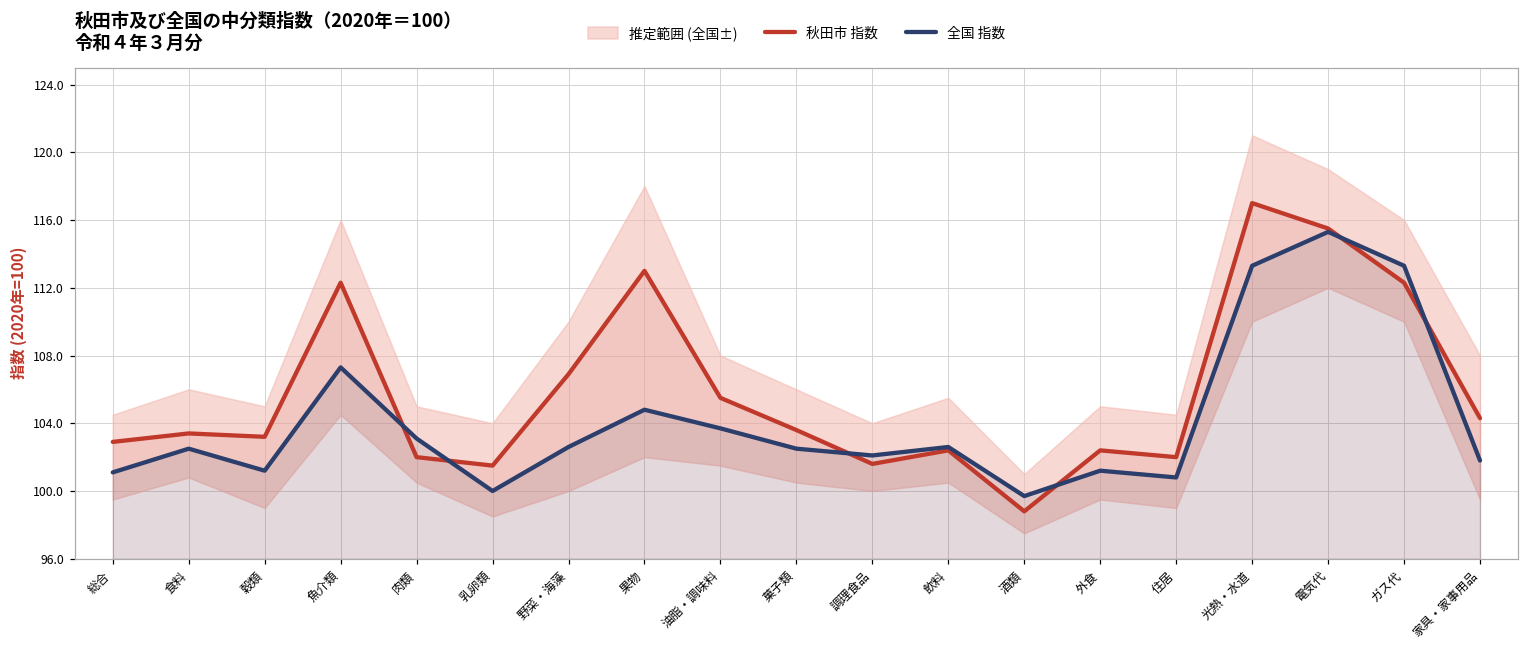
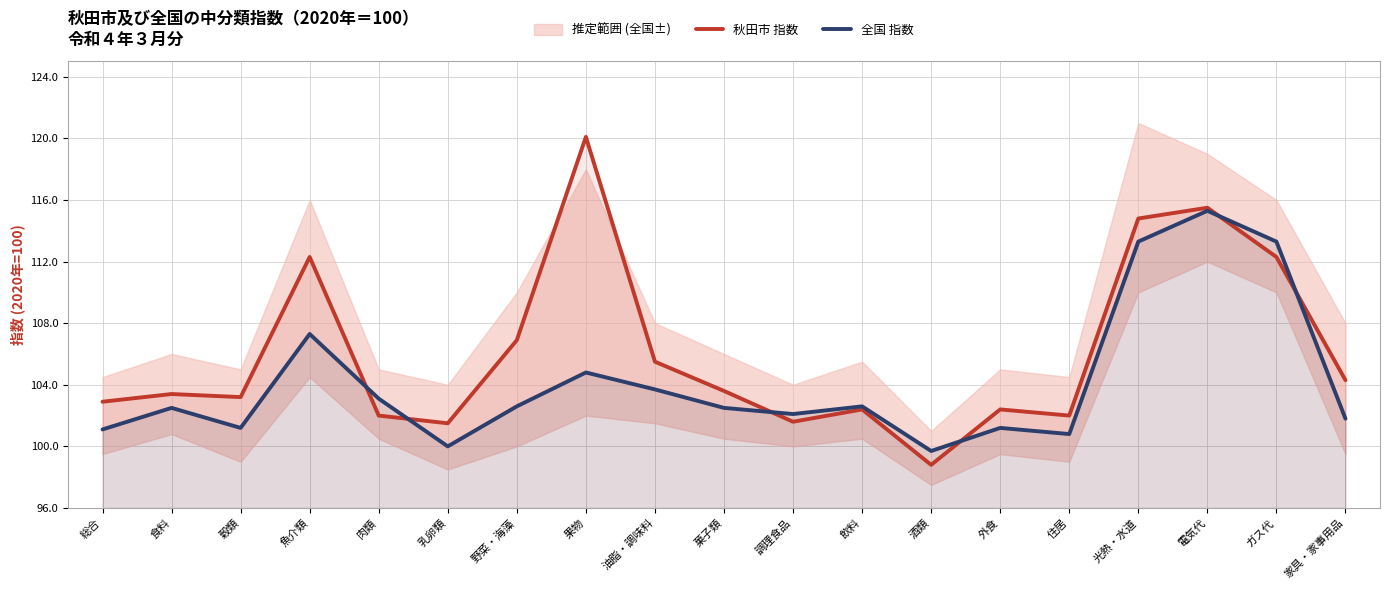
秋田市 指数, 果物: 113.0 -> 120.1
秋田市 指数, 光熱・水道: 117.0 -> 114.8
